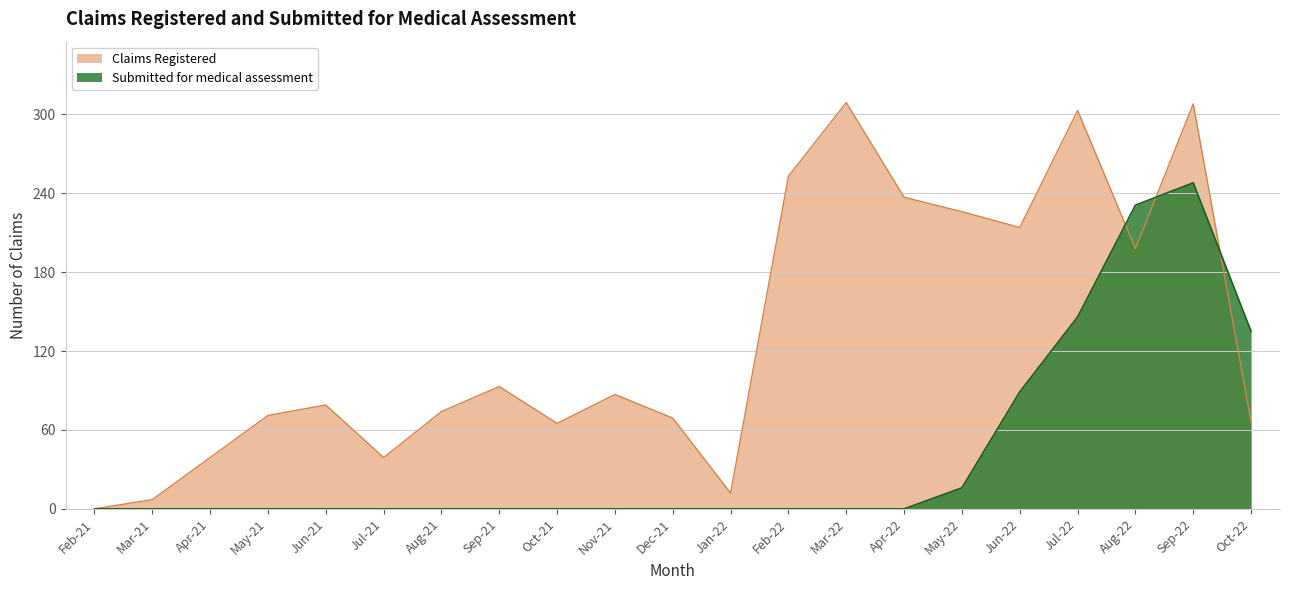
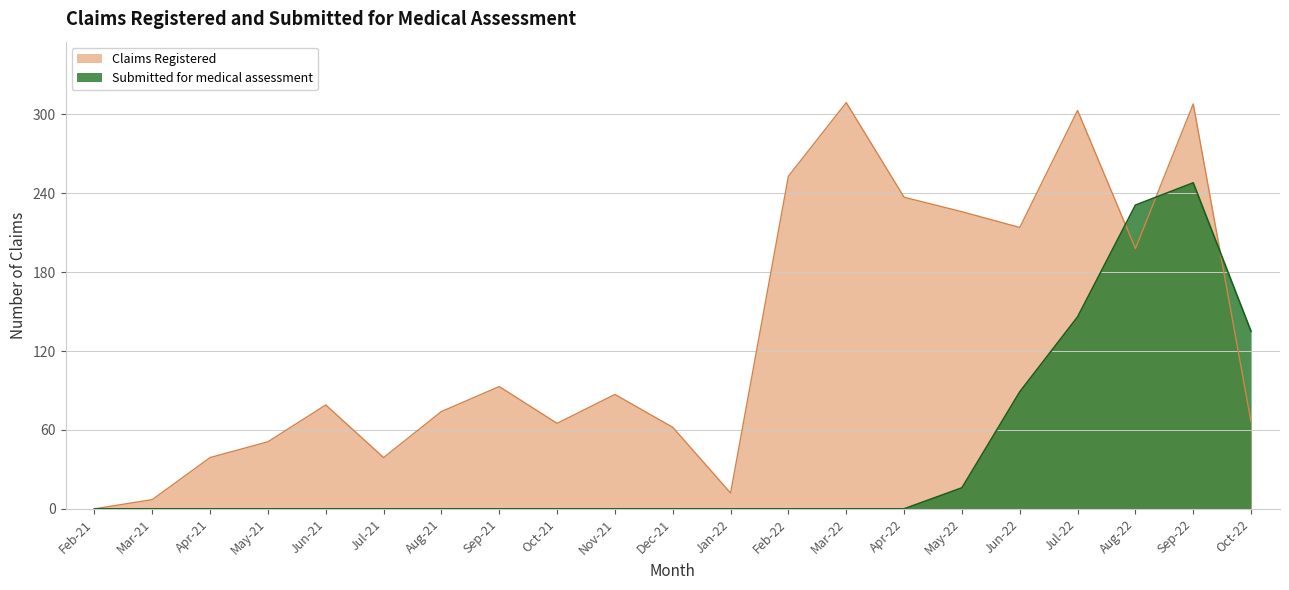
Claims Registered, May-21: 71 -> 51
Claims Registered, Dec-21: 69 -> 62
